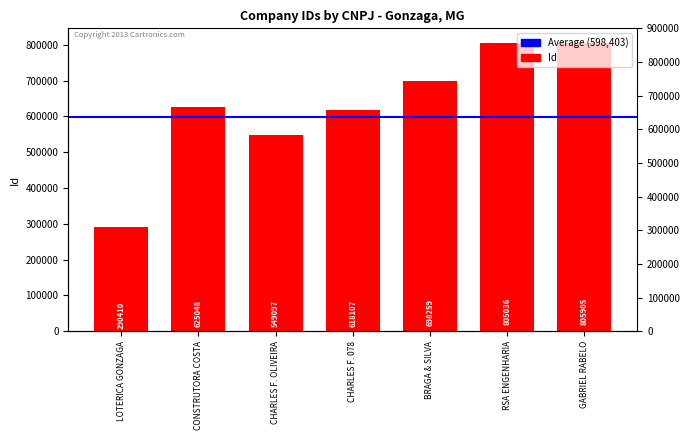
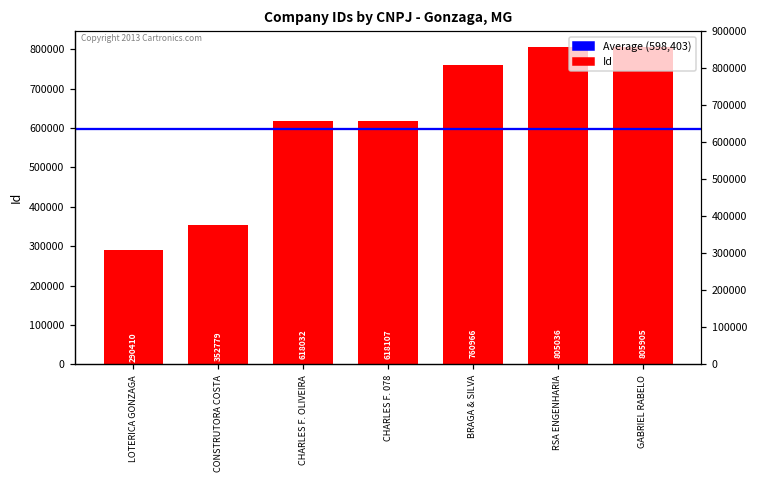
CONSTRUTORA COSTA: 625048 -> 352779
CHARLES F. OLIVEIRA: 549097 -> 618032
BRAGA & SILVA: 698259 -> 760966
